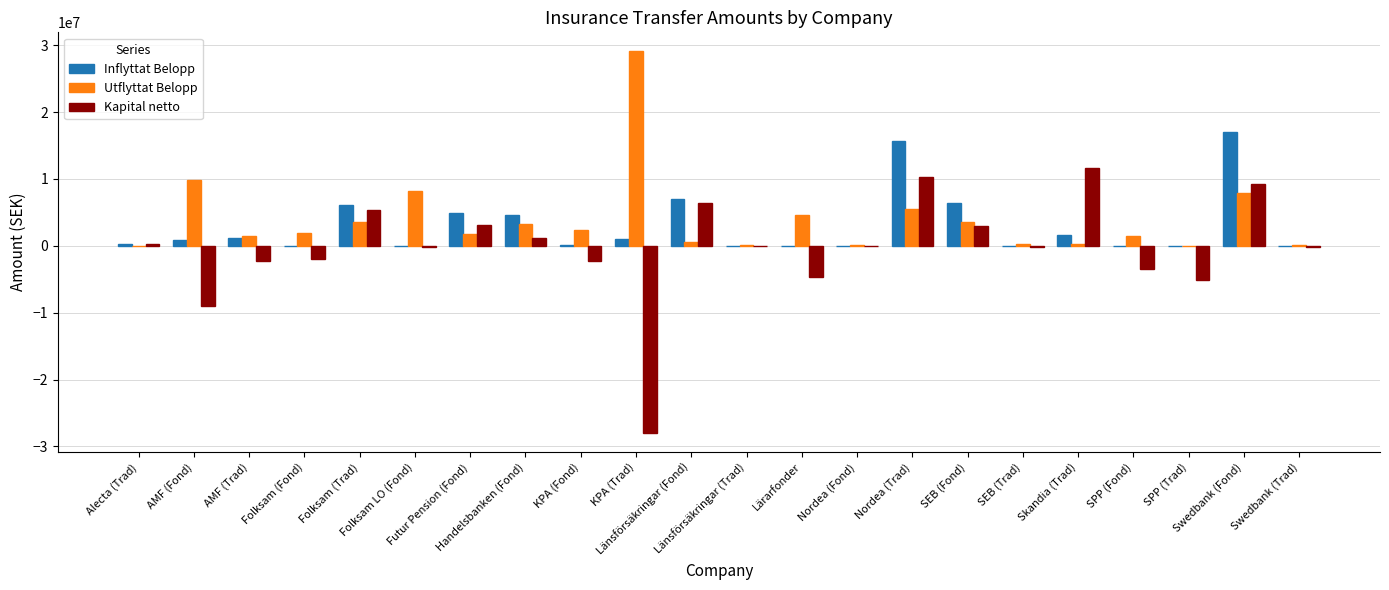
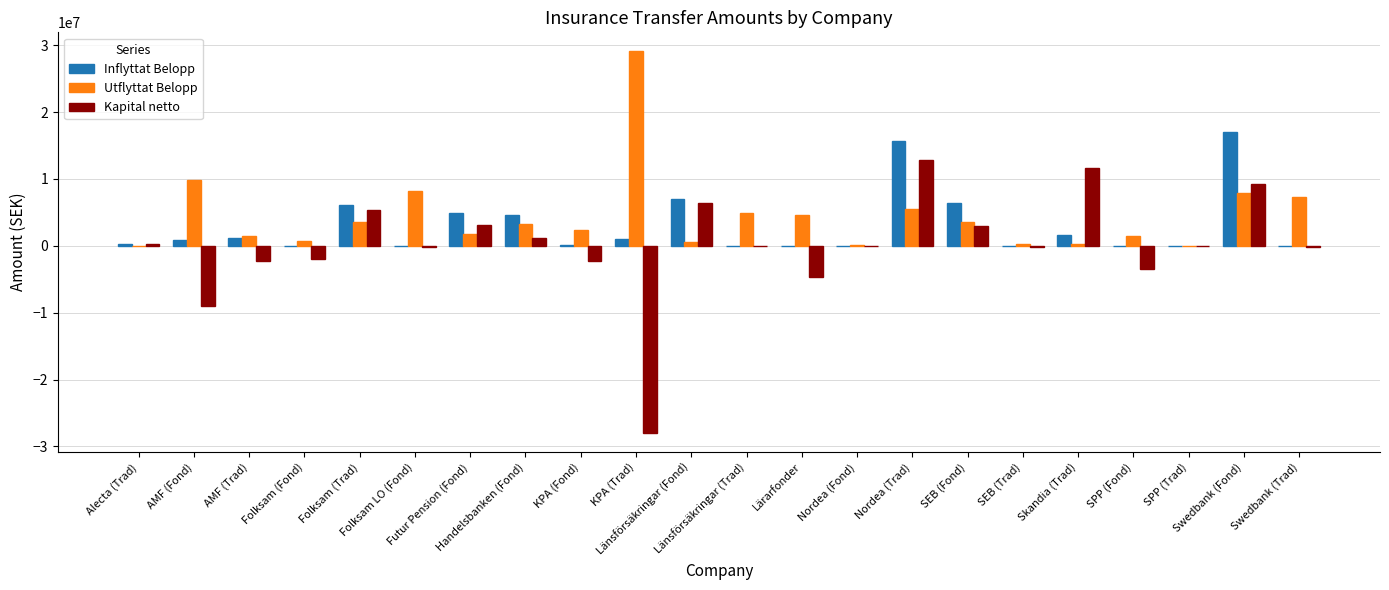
Utflyttat Belopp, Folksam (Fond): 2000000 -> 1000000
Utflyttat Belopp, Länsförsäkringar (Trad): 0 -> 5000000
Kapital netto, Nordea (Trad): 10000000 -> 13000000
Kapital netto, SPP (Trad): -5000000 -> 0
Utflyttat Belopp, Swedbank (Trad): 0 -> 7000000
